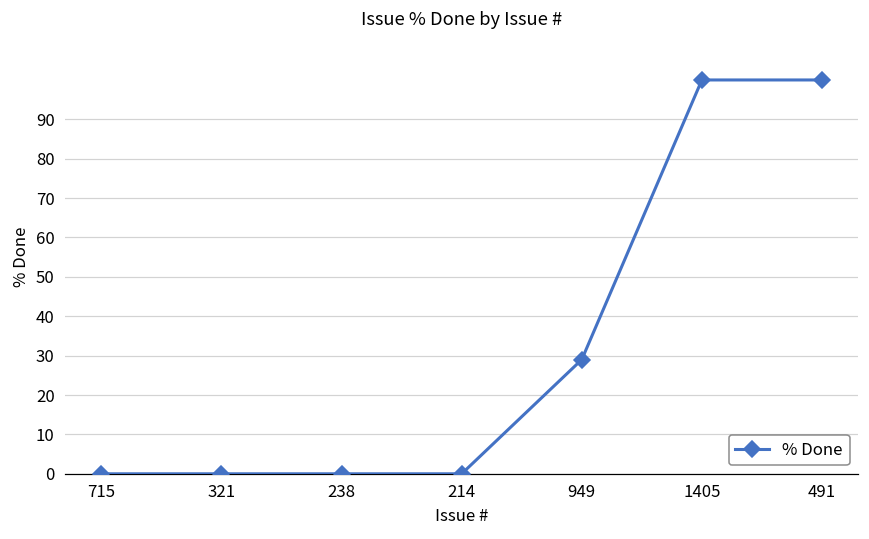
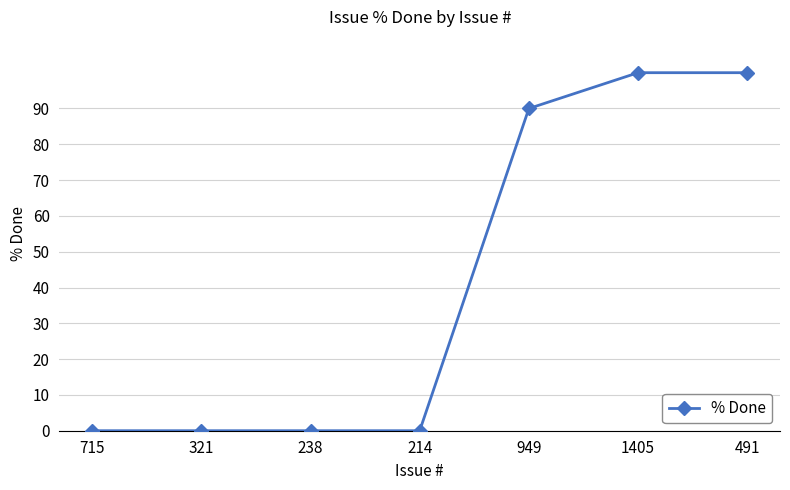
949: 29 -> 90
